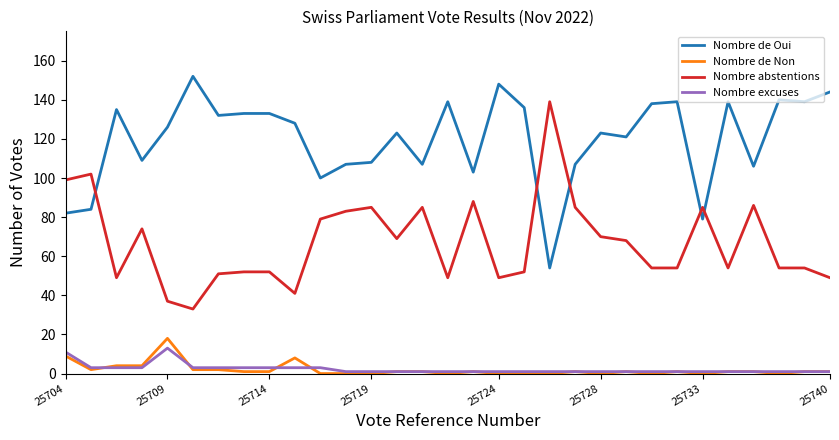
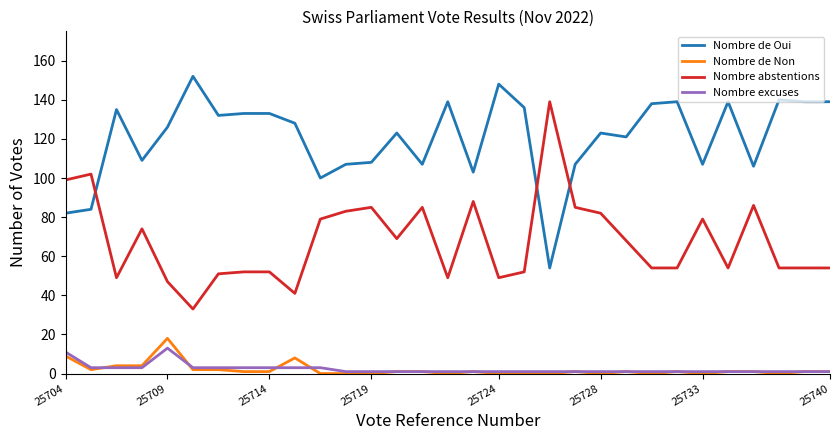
Nombre abstentions, 25709: 37 -> 47
Nombre abstentions, 25728: 70 -> 82
Nombre de Oui, 25733: 79 -> 107
Nombre abstentions, 25733: 85 -> 79
Nombre de Oui, 25740: 144 -> 139
Nombre abstentions, 25740: 49 -> 54
